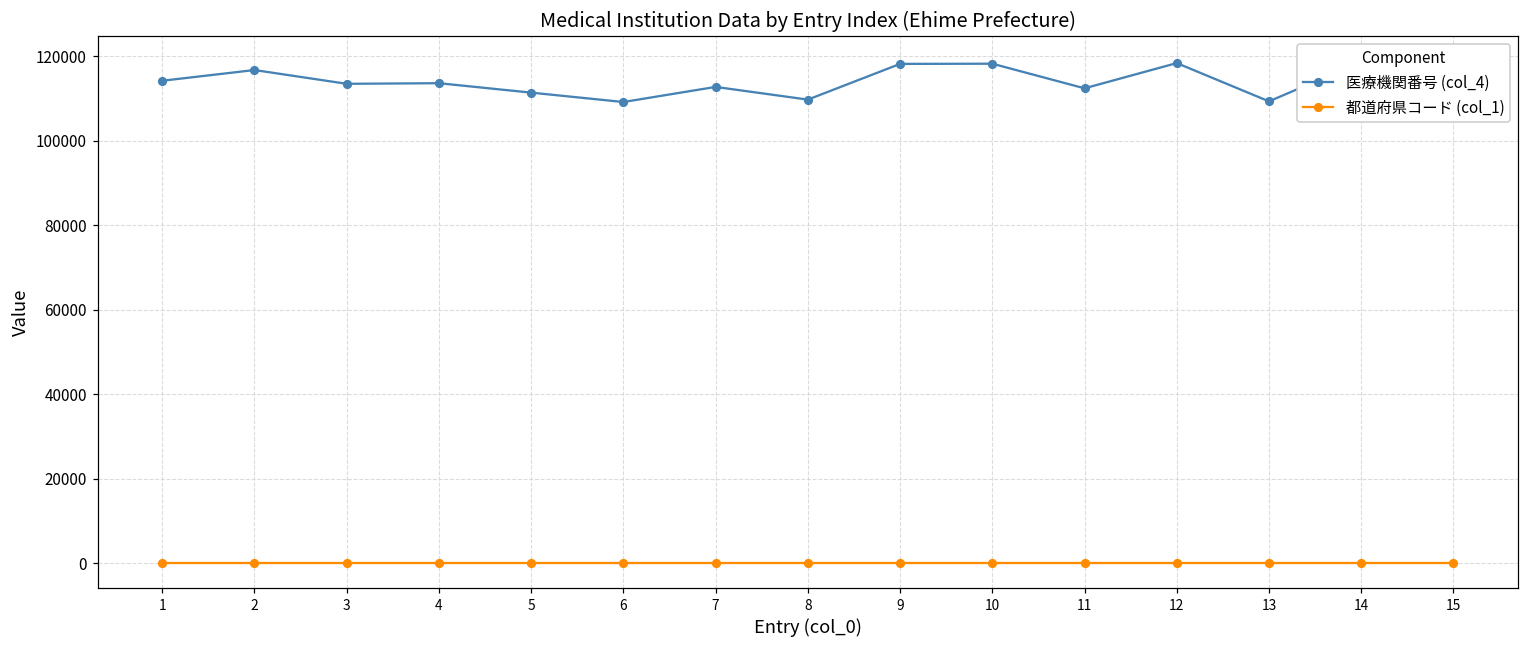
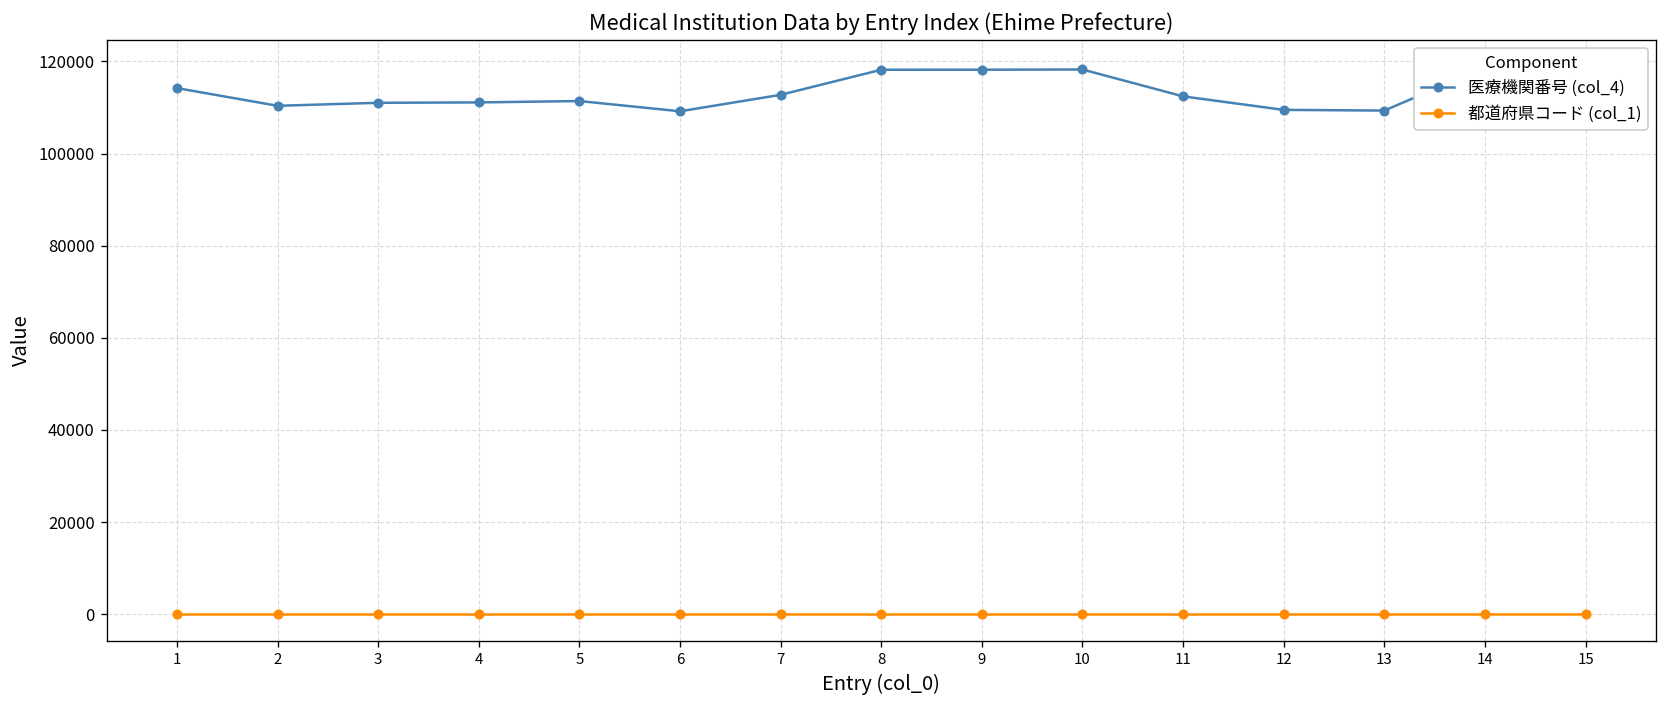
医療機関番号 (col_4), 2: 117000 -> 110000
医療機関番号 (col_4), 3: 113000 -> 111000
医療機関番号 (col_4), 4: 114000 -> 111000
医療機関番号 (col_4), 8: 110000 -> 118000
医療機関番号 (col_4), 12: 118000 -> 109000
